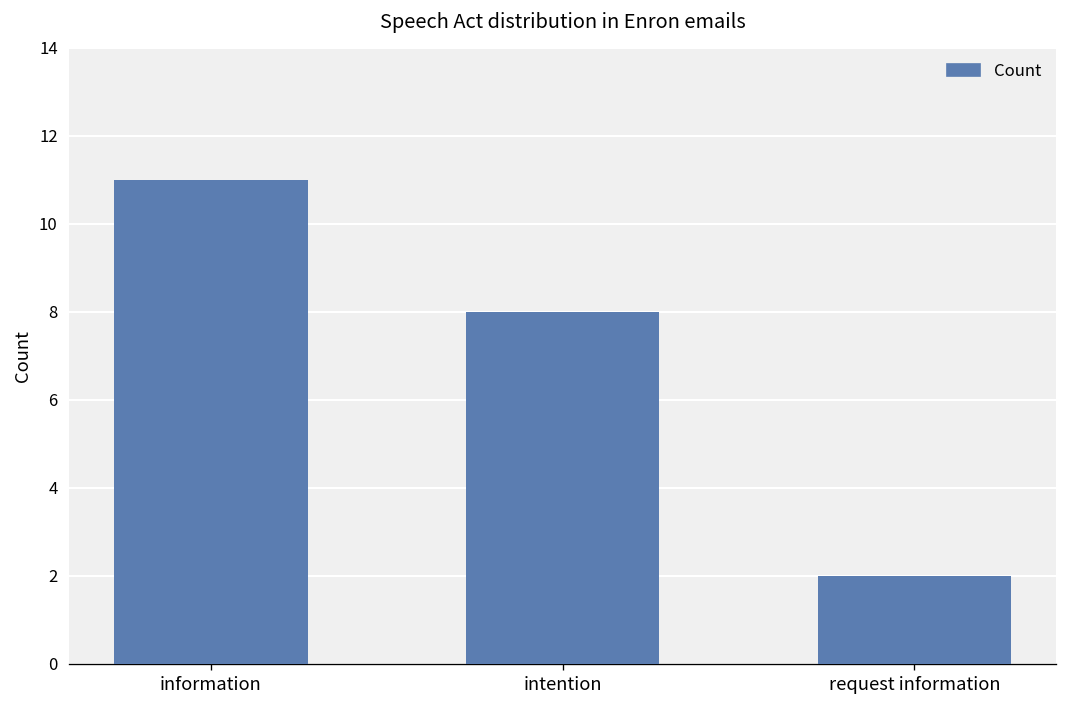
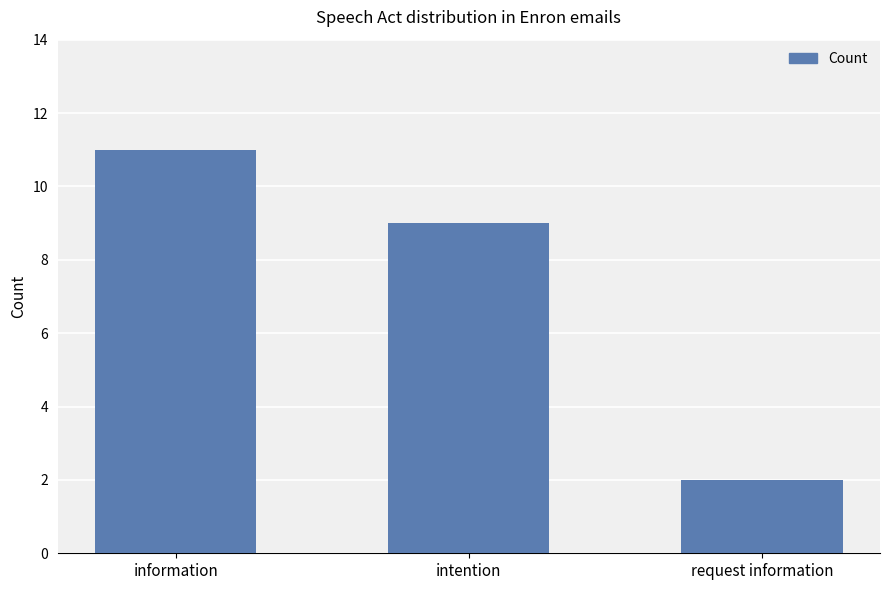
intention: 8 -> 9
